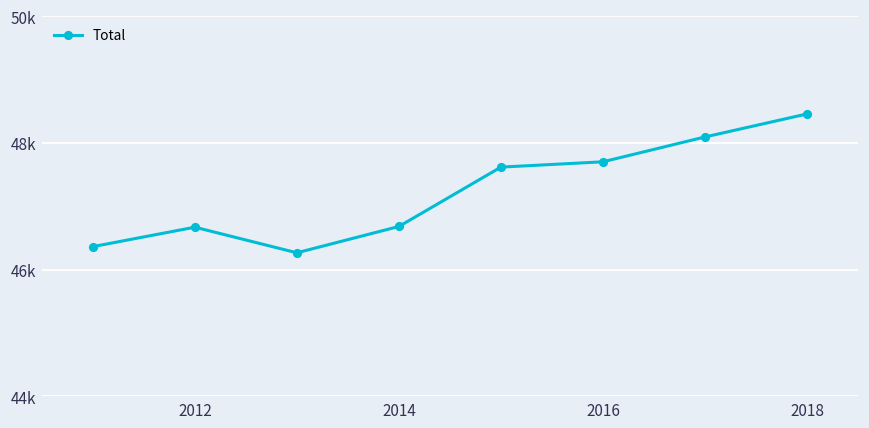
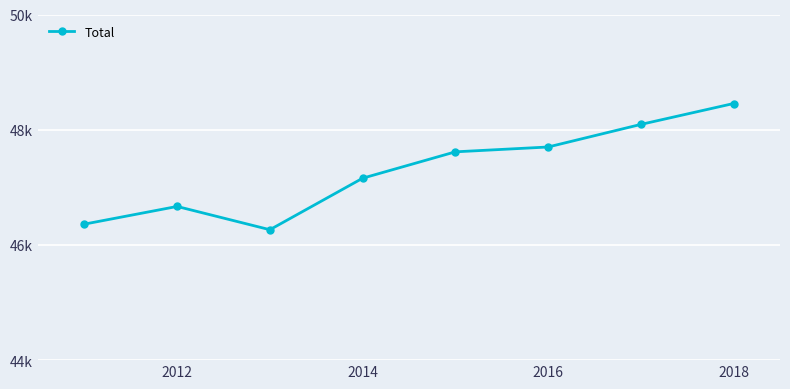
2014: 46700 -> 47200
